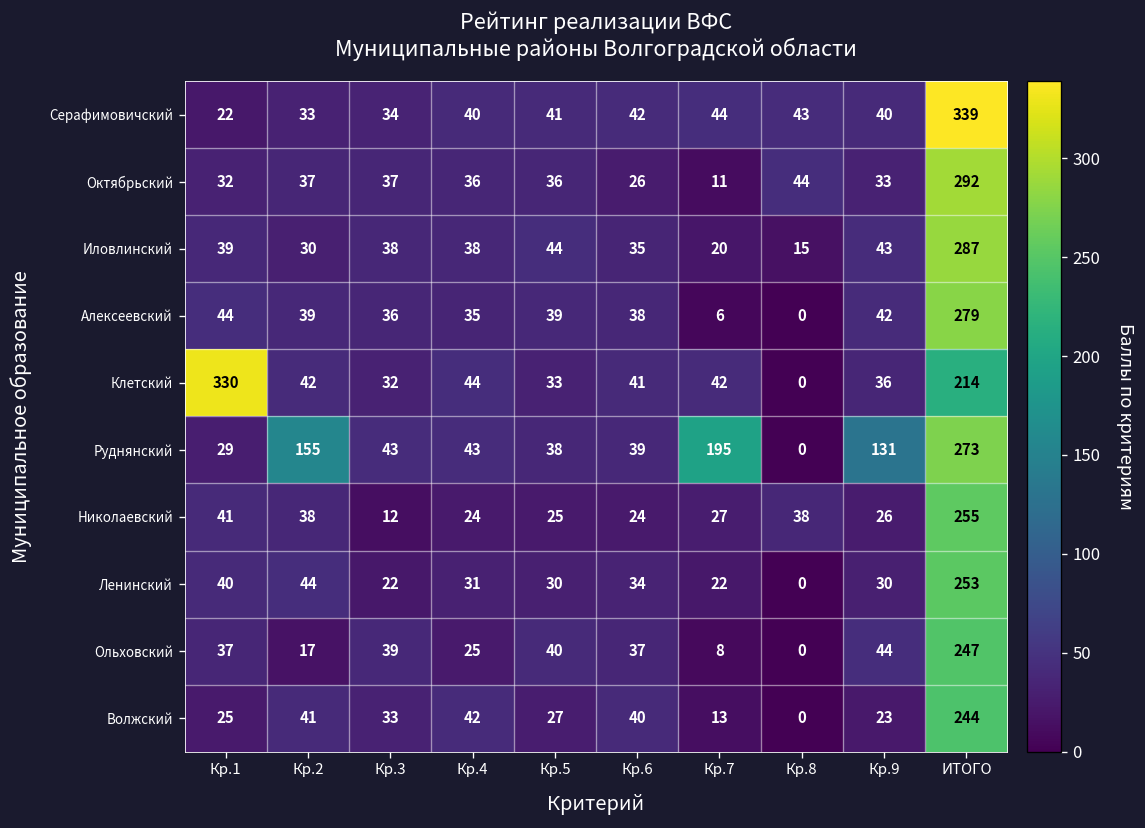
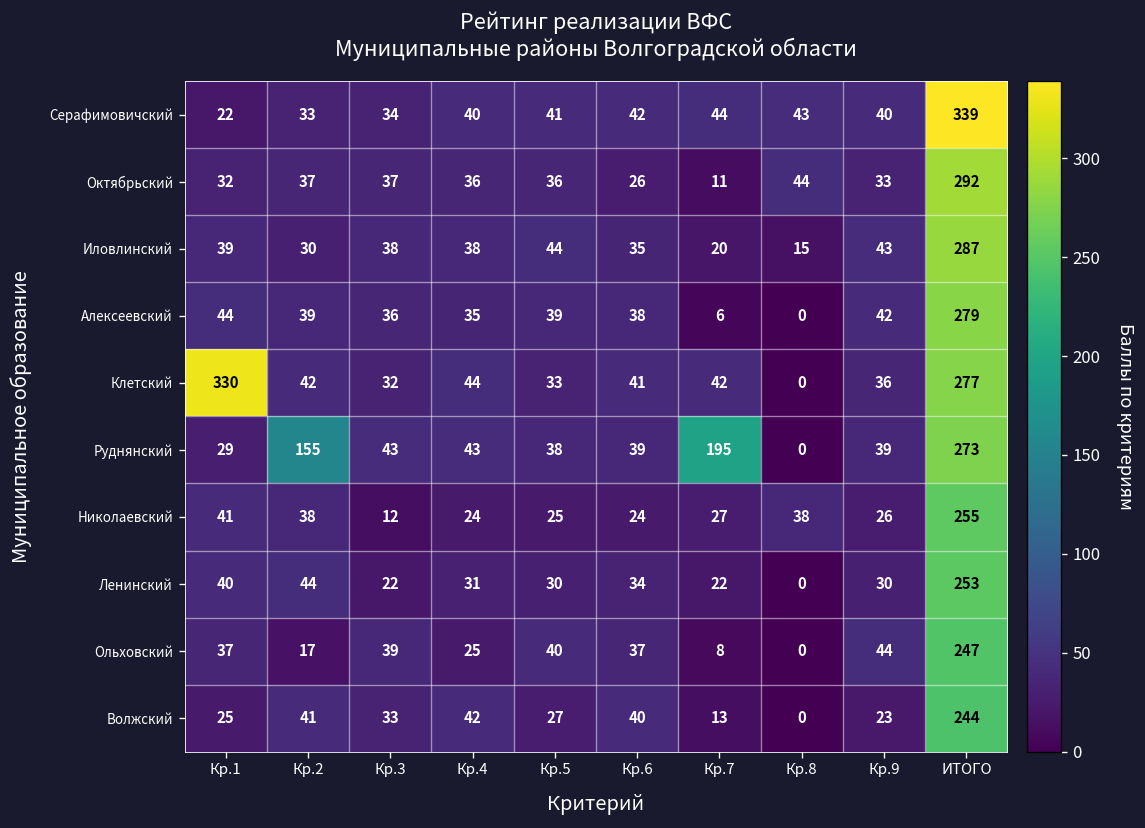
Клетский, ИТОГО: 214 -> 277
Руднянский, Кр.9: 131 -> 39
